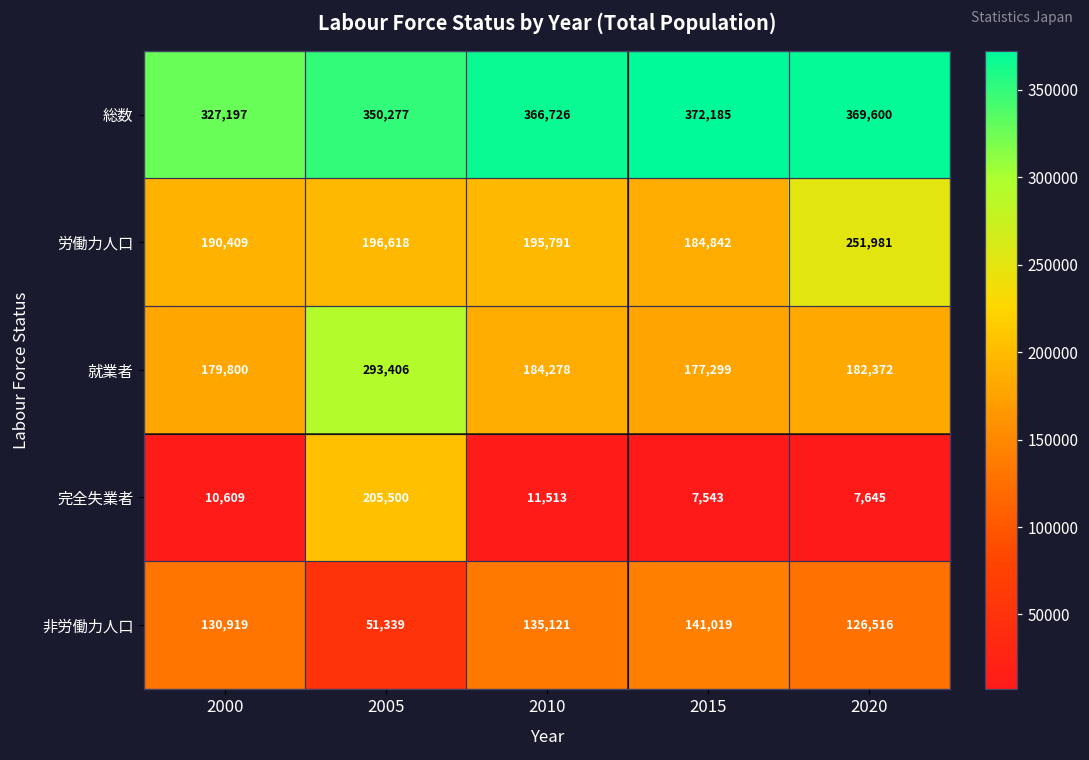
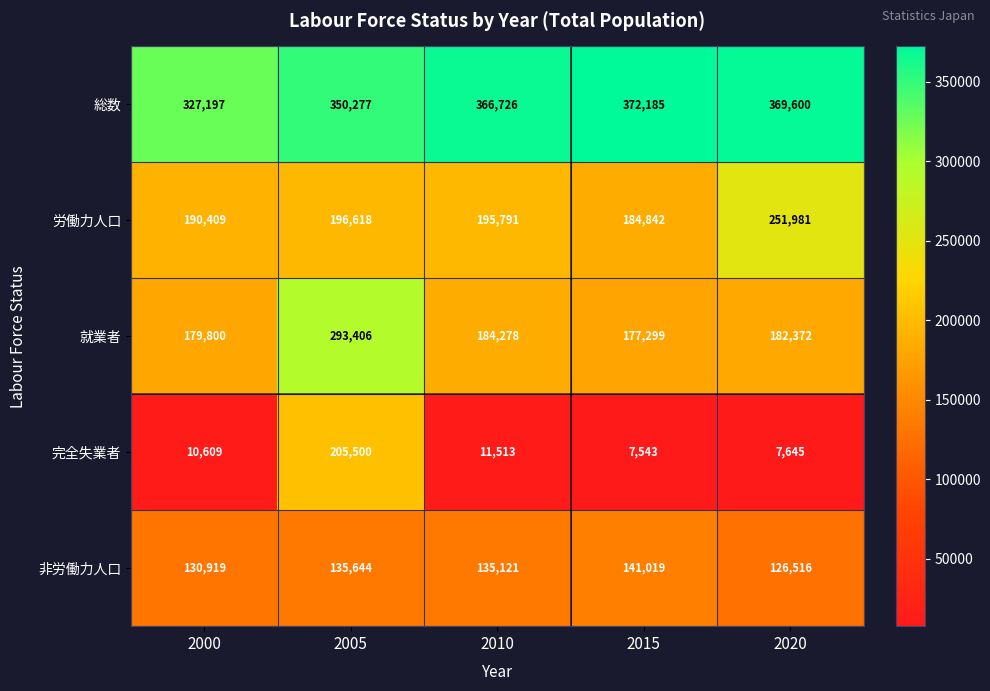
非労働力人口, 2005: 51,339 -> 135,644
